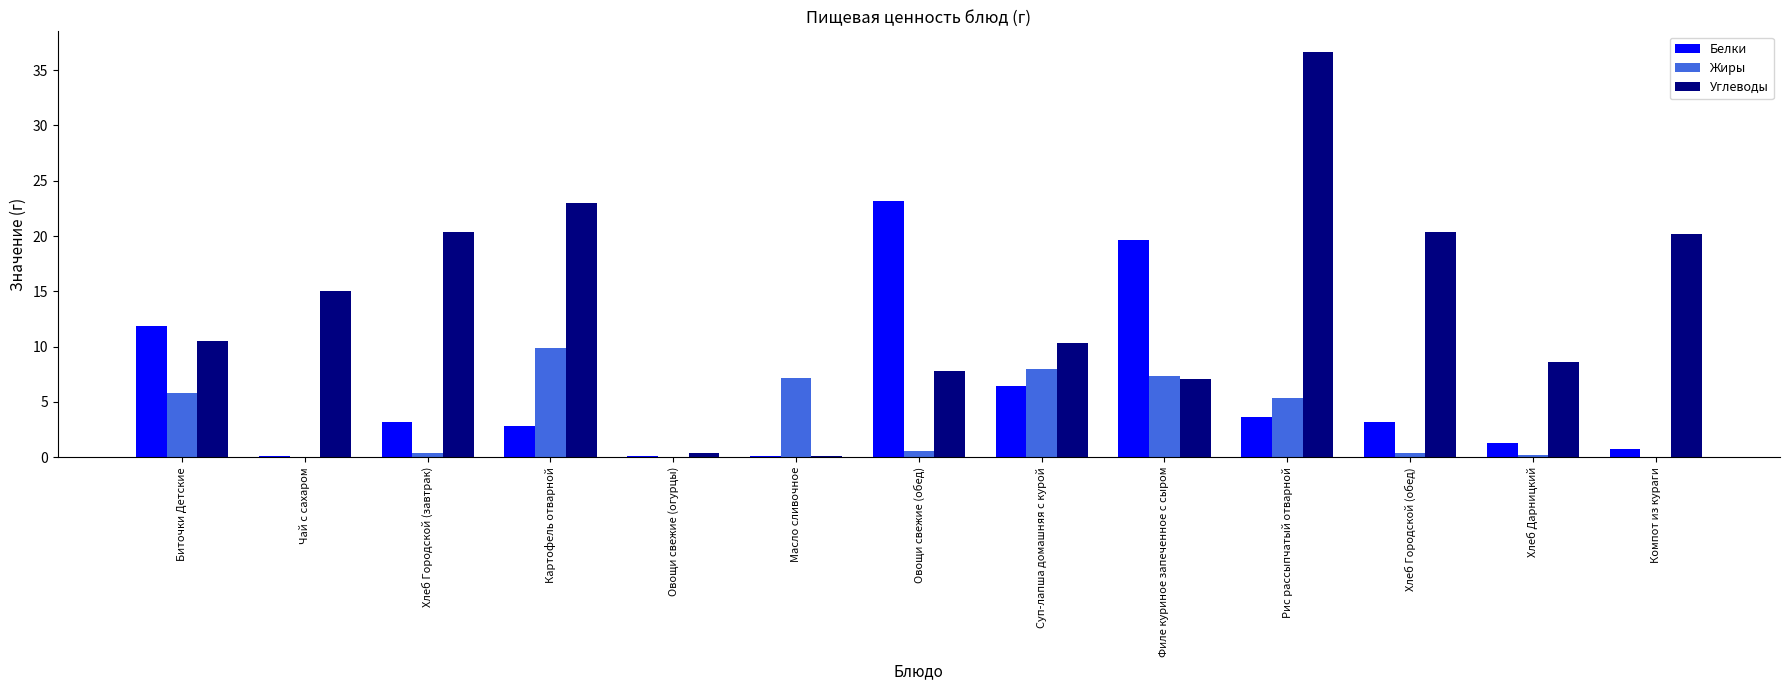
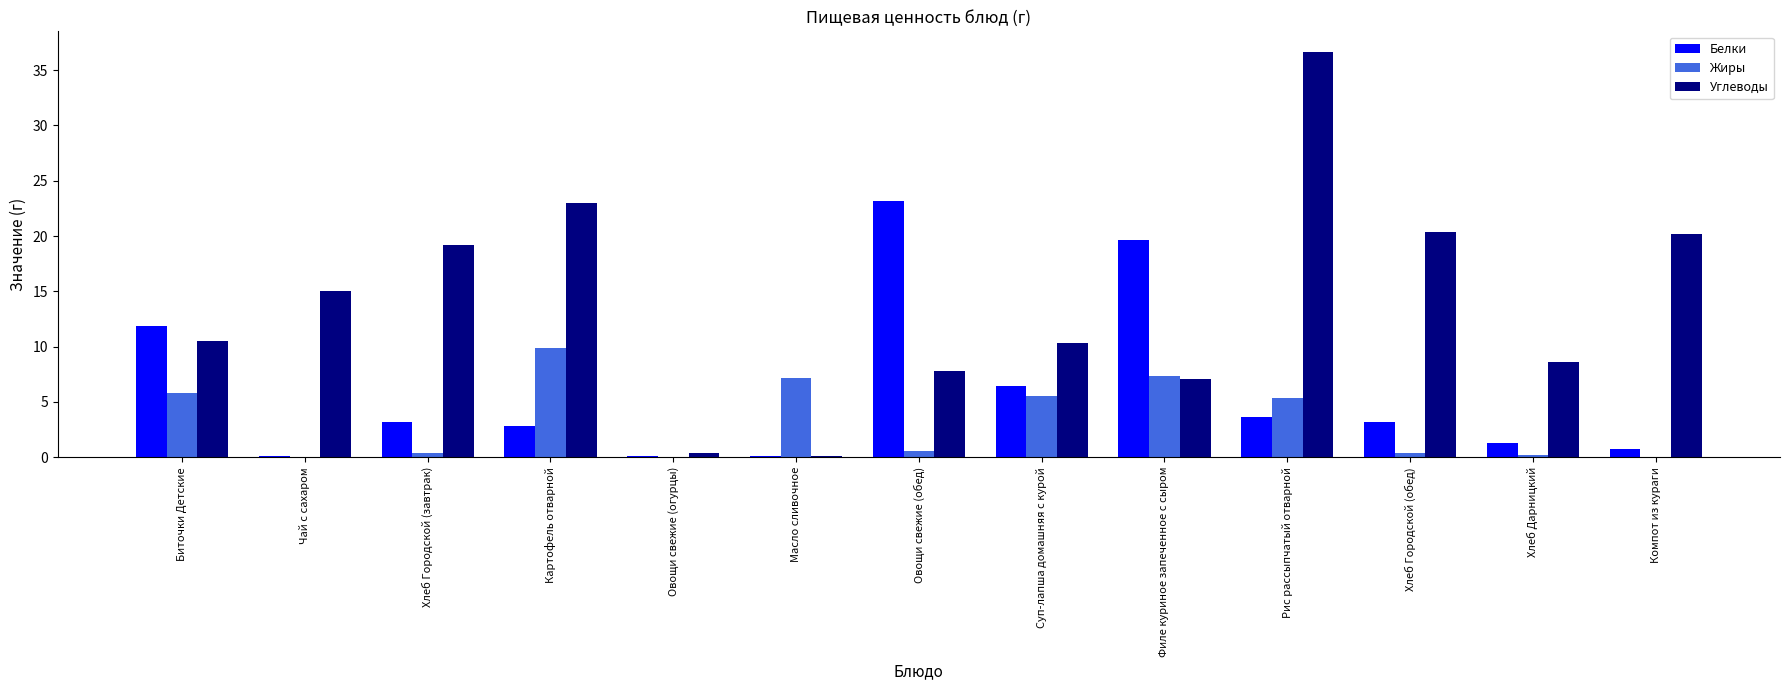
Углеводы, Хлеб Городской (завтрак): 20.4 -> 19.2
Жиры, Суп-лапша домашняя с курой: 8.0 -> 5.6
